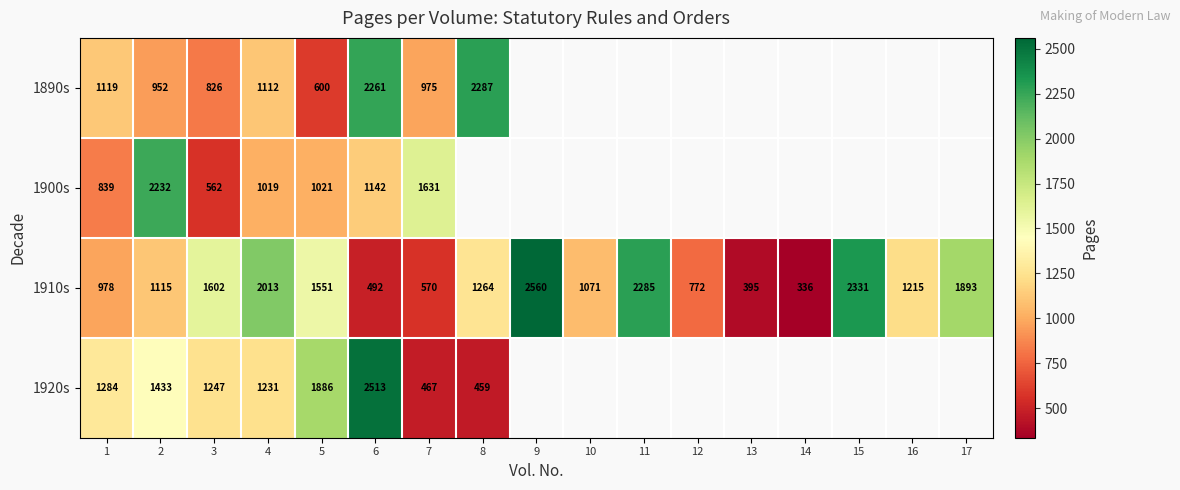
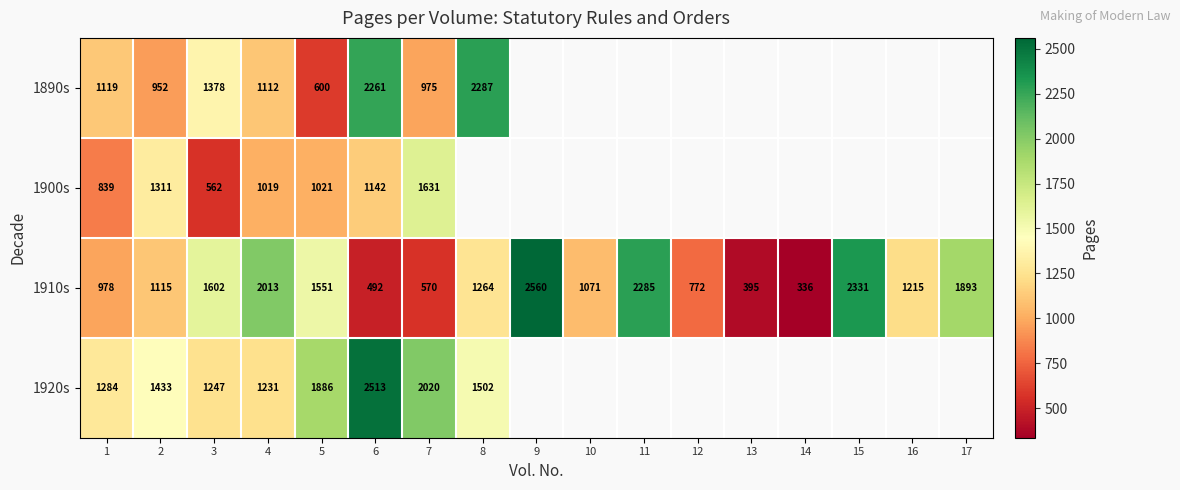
1890s, 3: 826 -> 1378
1900s, 2: 2232 -> 1311
1920s, 7: 467 -> 2020
1920s, 8: 459 -> 1502
